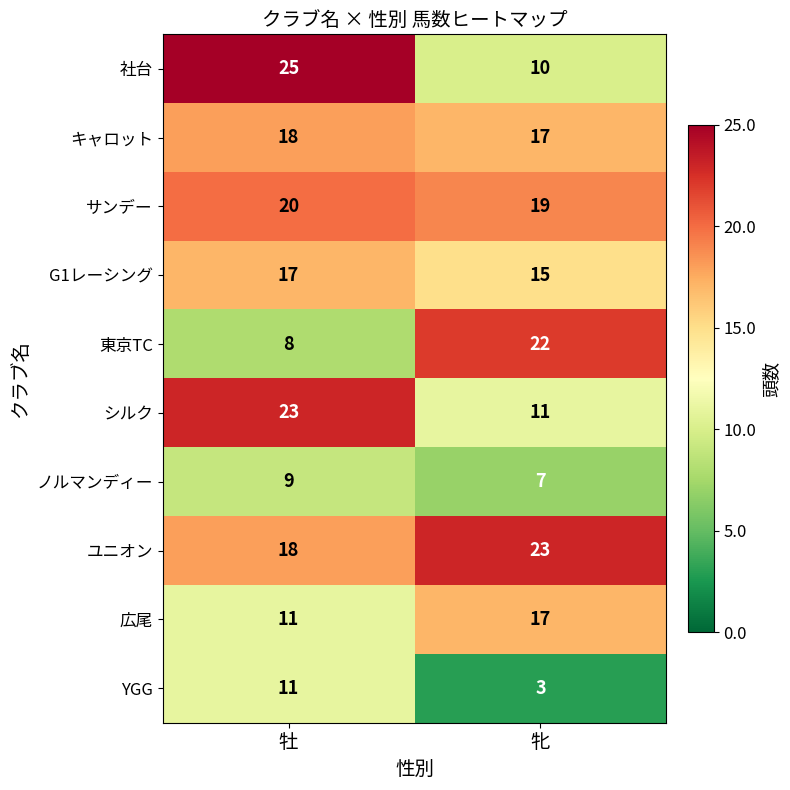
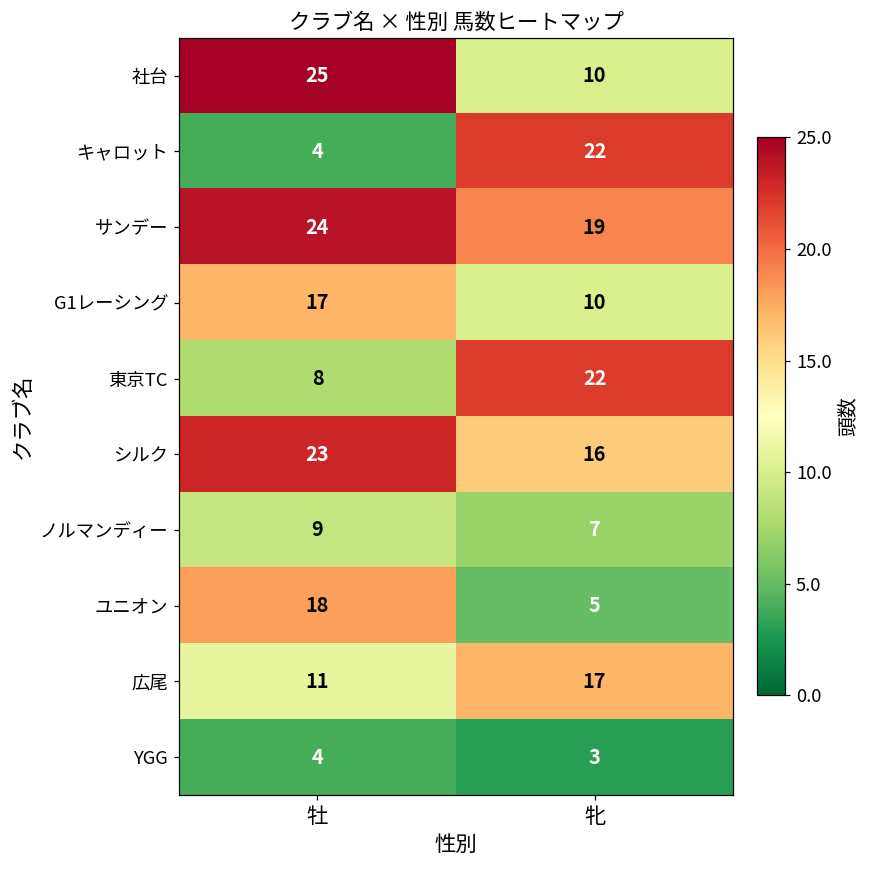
キャロット, 牡: 18 -> 4
キャロット, 牝: 17 -> 22
サンデー, 牡: 20 -> 24
G1レーシング, 牝: 15 -> 10
シルク, 牝: 11 -> 16
ユニオン, 牝: 23 -> 5
YGG, 牡: 11 -> 4
